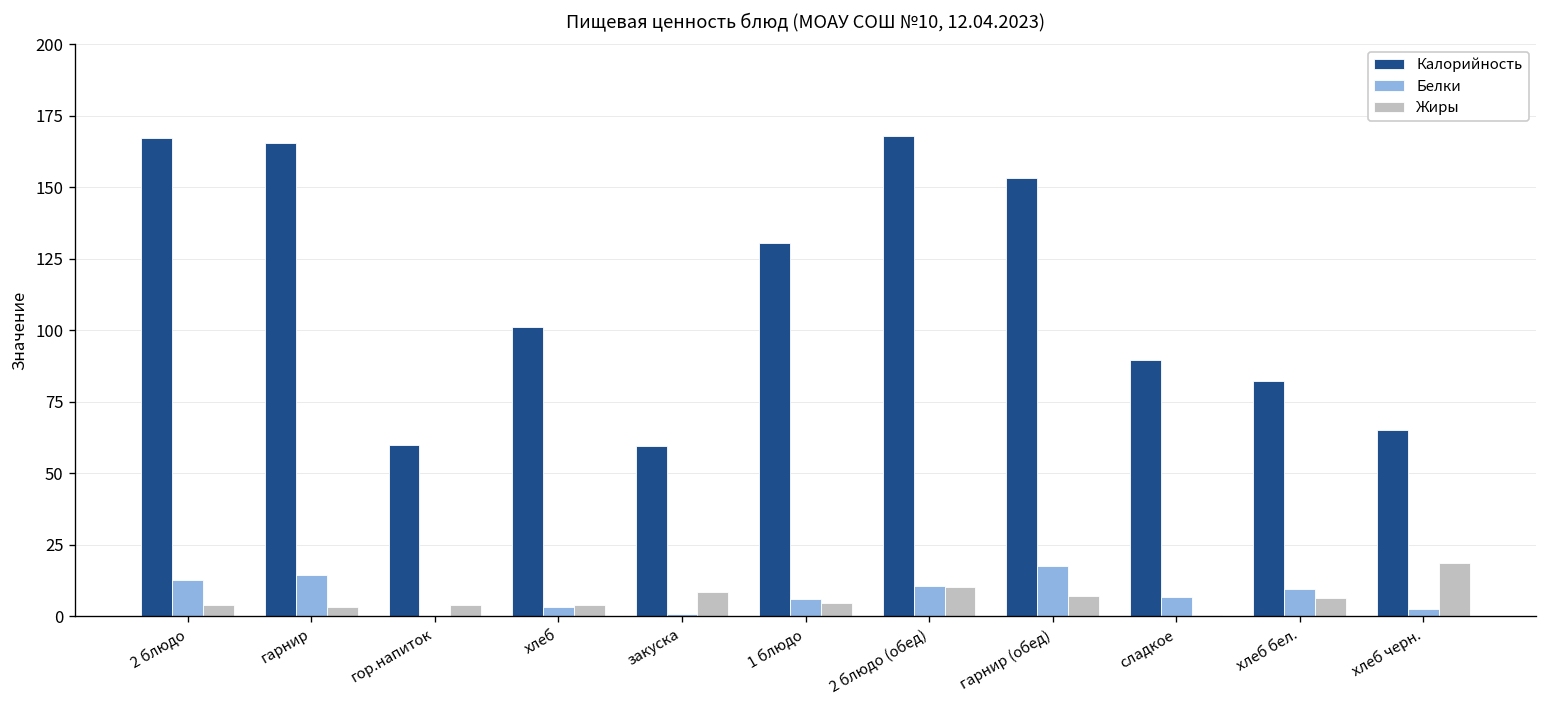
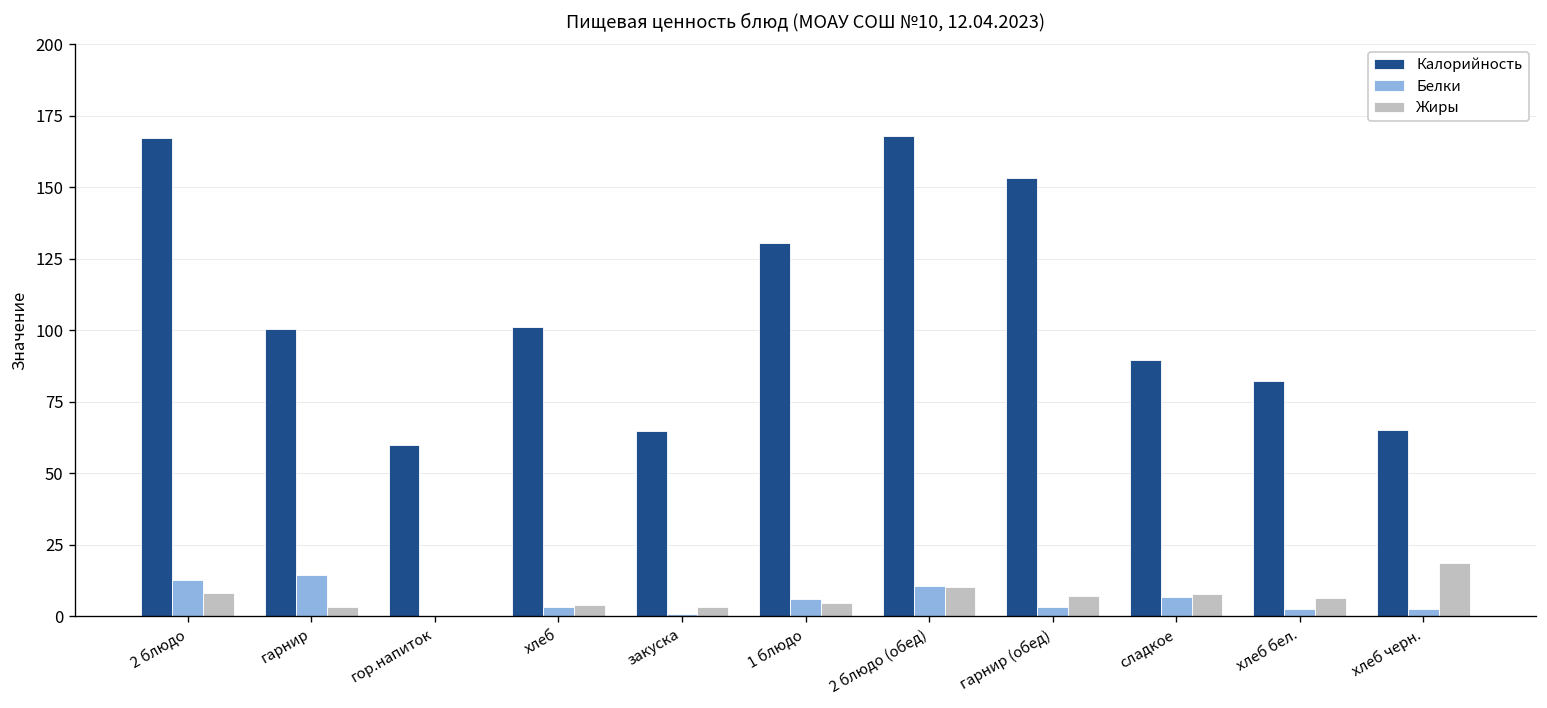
Жиры, 2 блюдо: 4 -> 8
Калорийность, гарнир: 166 -> 100
Жиры, гор.напиток: 4 -> 0
Калорийность, закуска: 59 -> 65
Жиры, закуска: 8 -> 3
Белки, гарнир (обед): 17 -> 3
Жиры, сладкое: 0 -> 8
Белки, хлеб бел.: 9 -> 3
